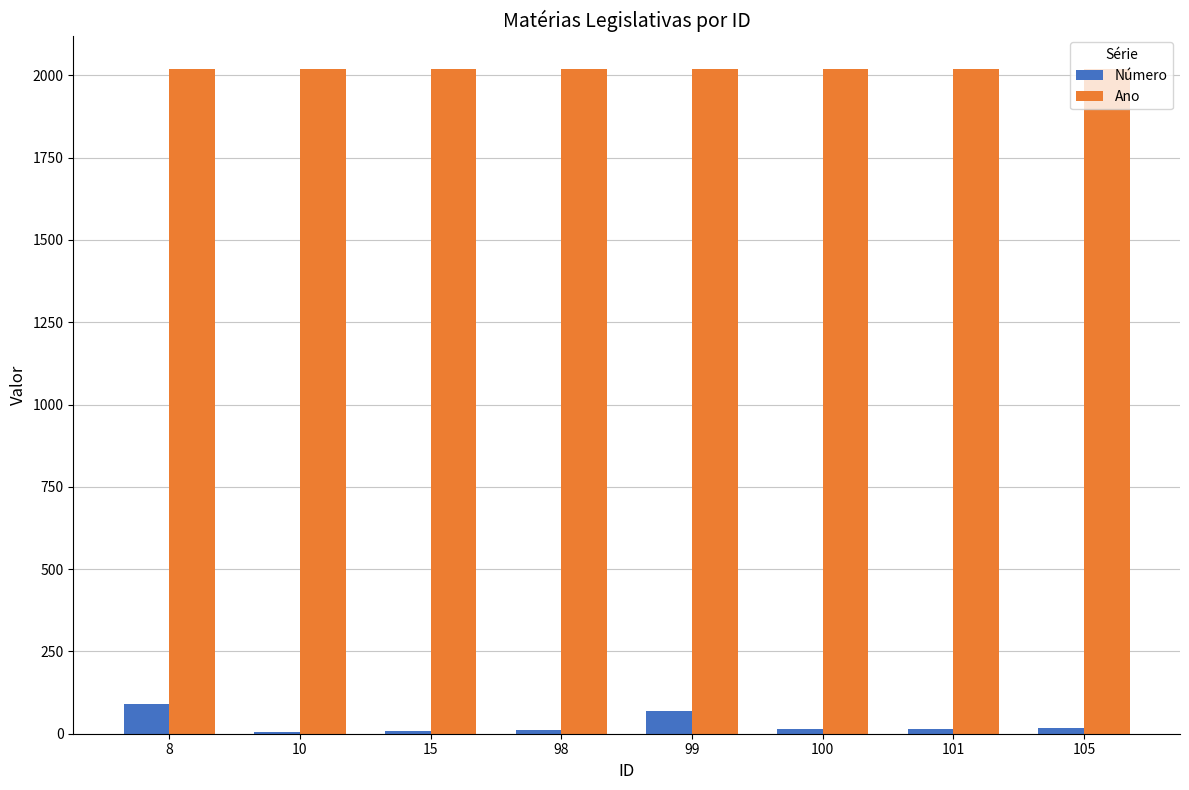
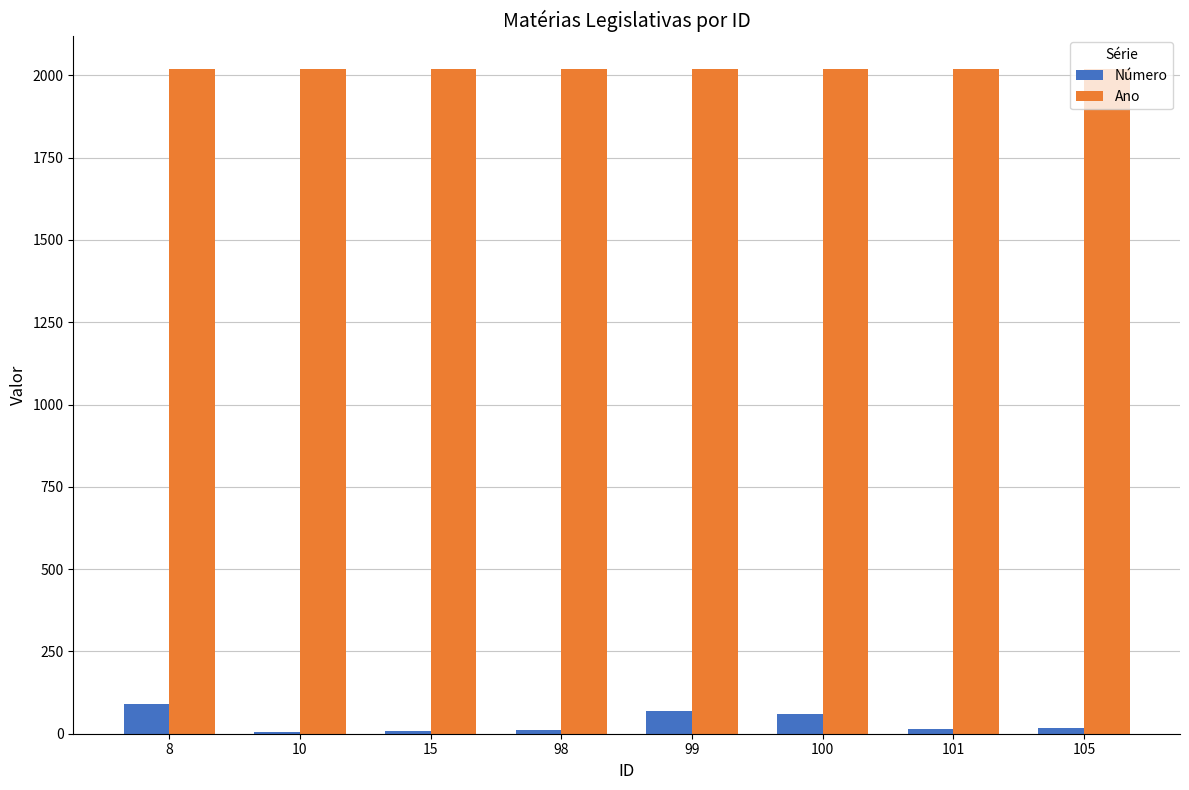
Número, 100: 10 -> 60
